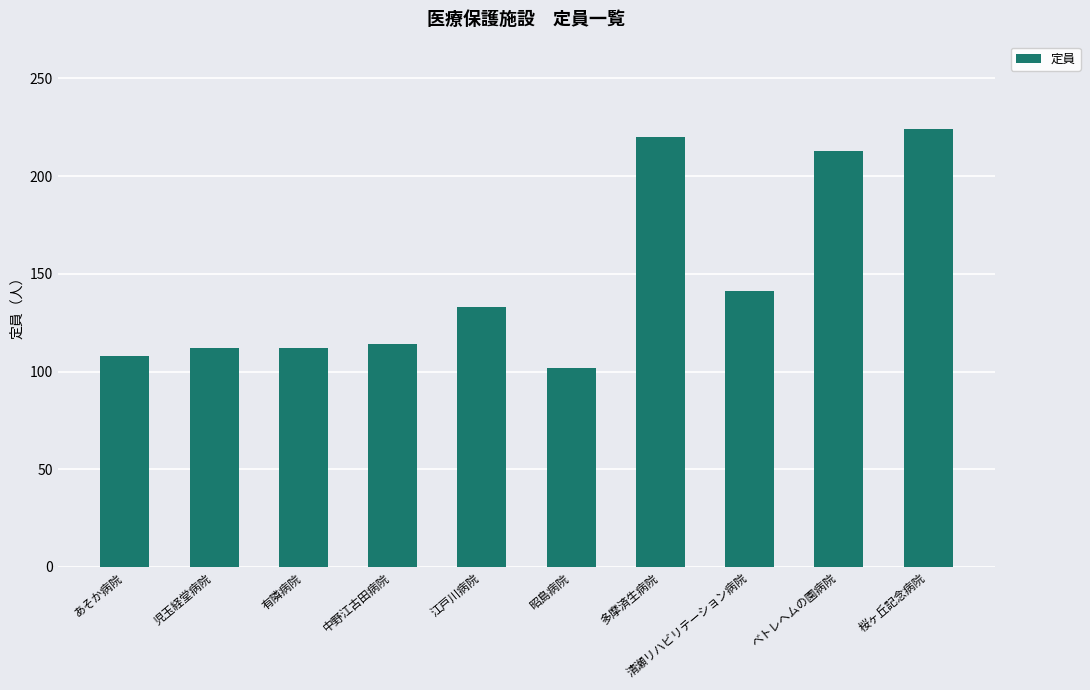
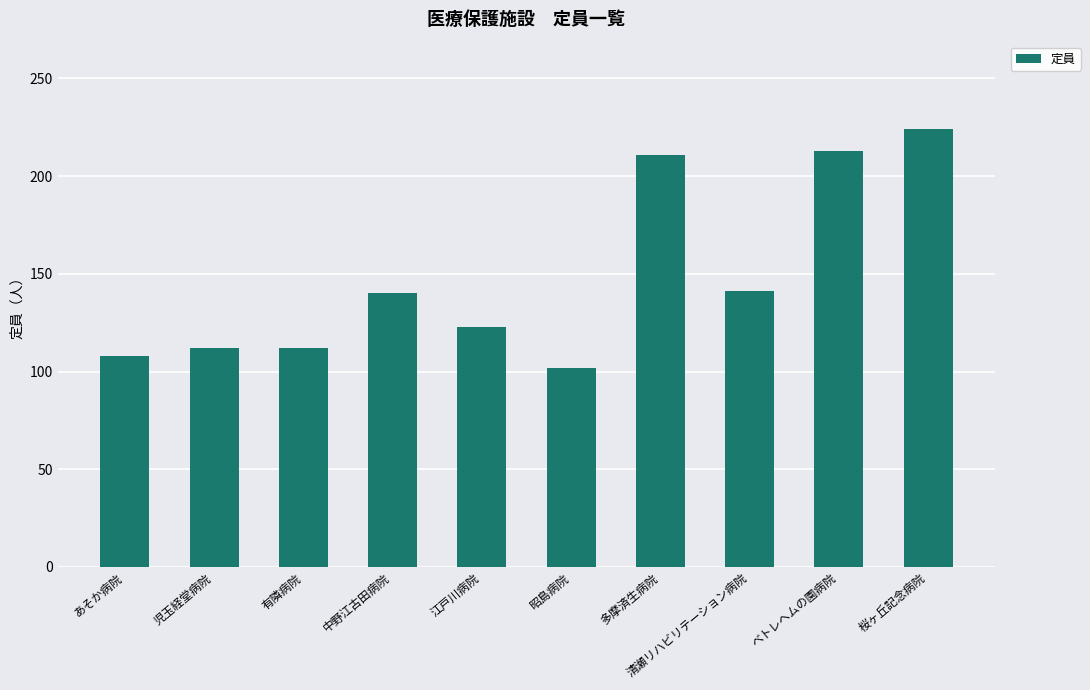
中野江古田病院: 114 -> 140
江戸川病院: 133 -> 123
多摩済生病院: 220 -> 211
